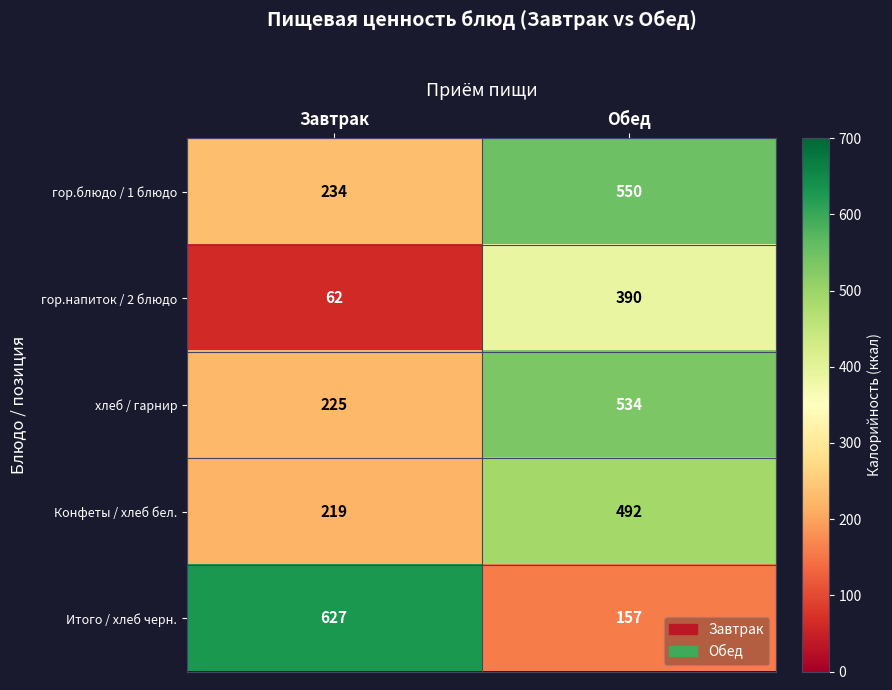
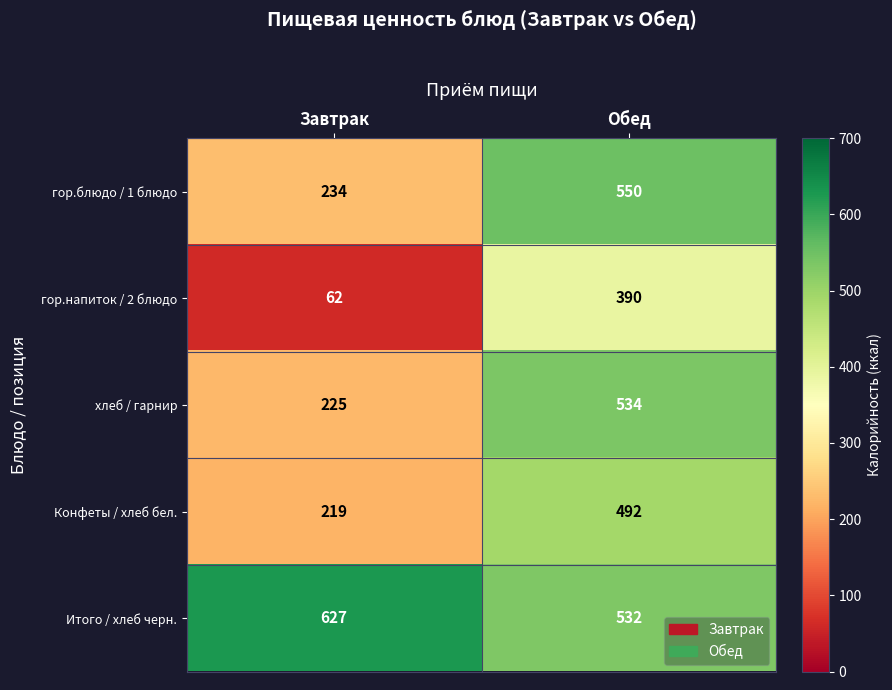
Итого / хлеб черн., Обед: 157 -> 532
